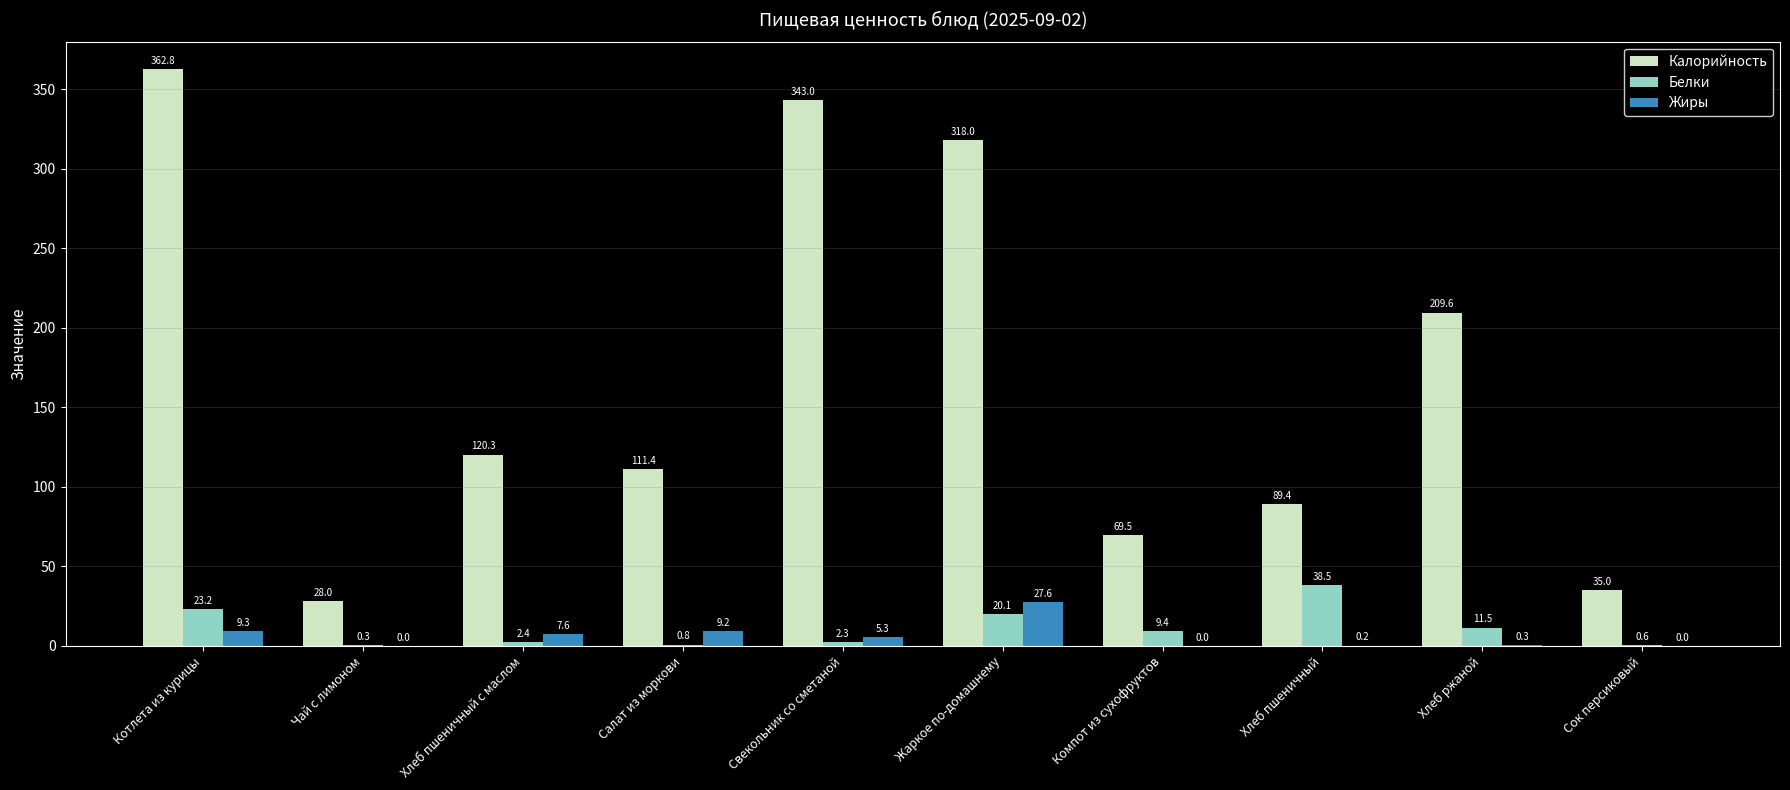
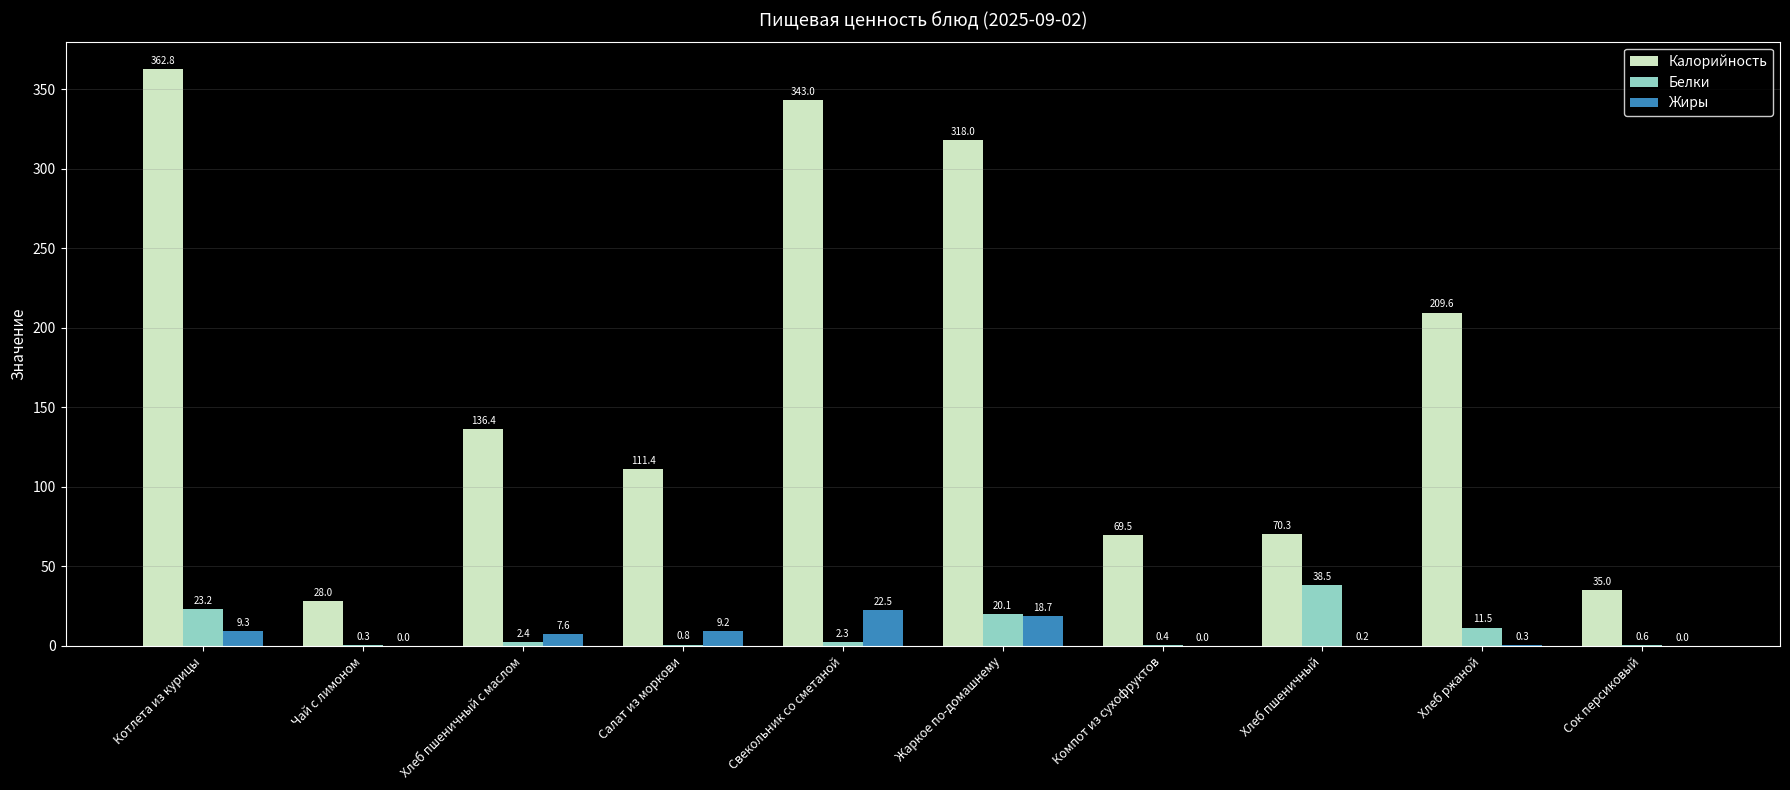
Калорийность, Хлеб пшеничный с маслом: 120.3 -> 136.4
Жиры, Свекольник со сметаной: 5.3 -> 22.5
Жиры, Жаркое по-домашнему: 27.6 -> 18.7
Белки, Компот из сухофруктов: 9.4 -> 0.4
Калорийность, Хлеб пшеничный: 89.4 -> 70.3
